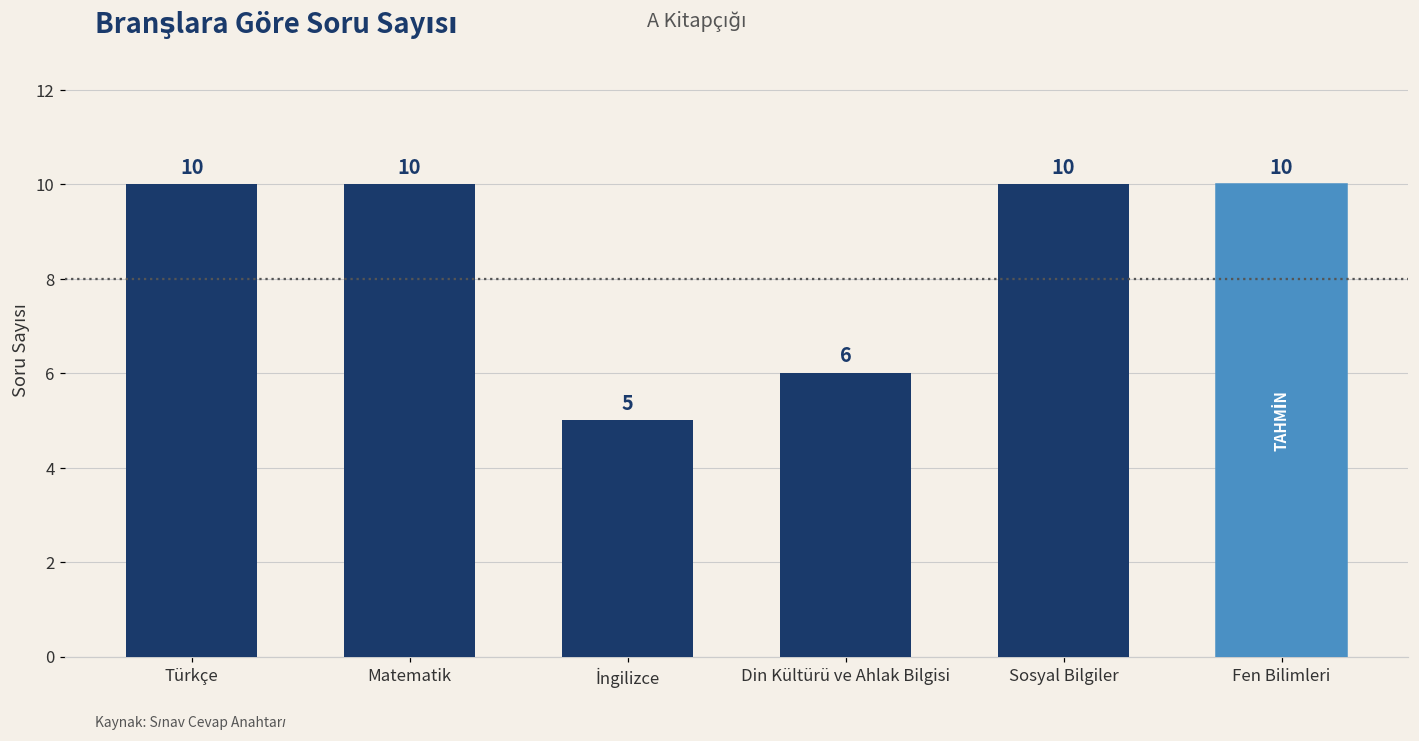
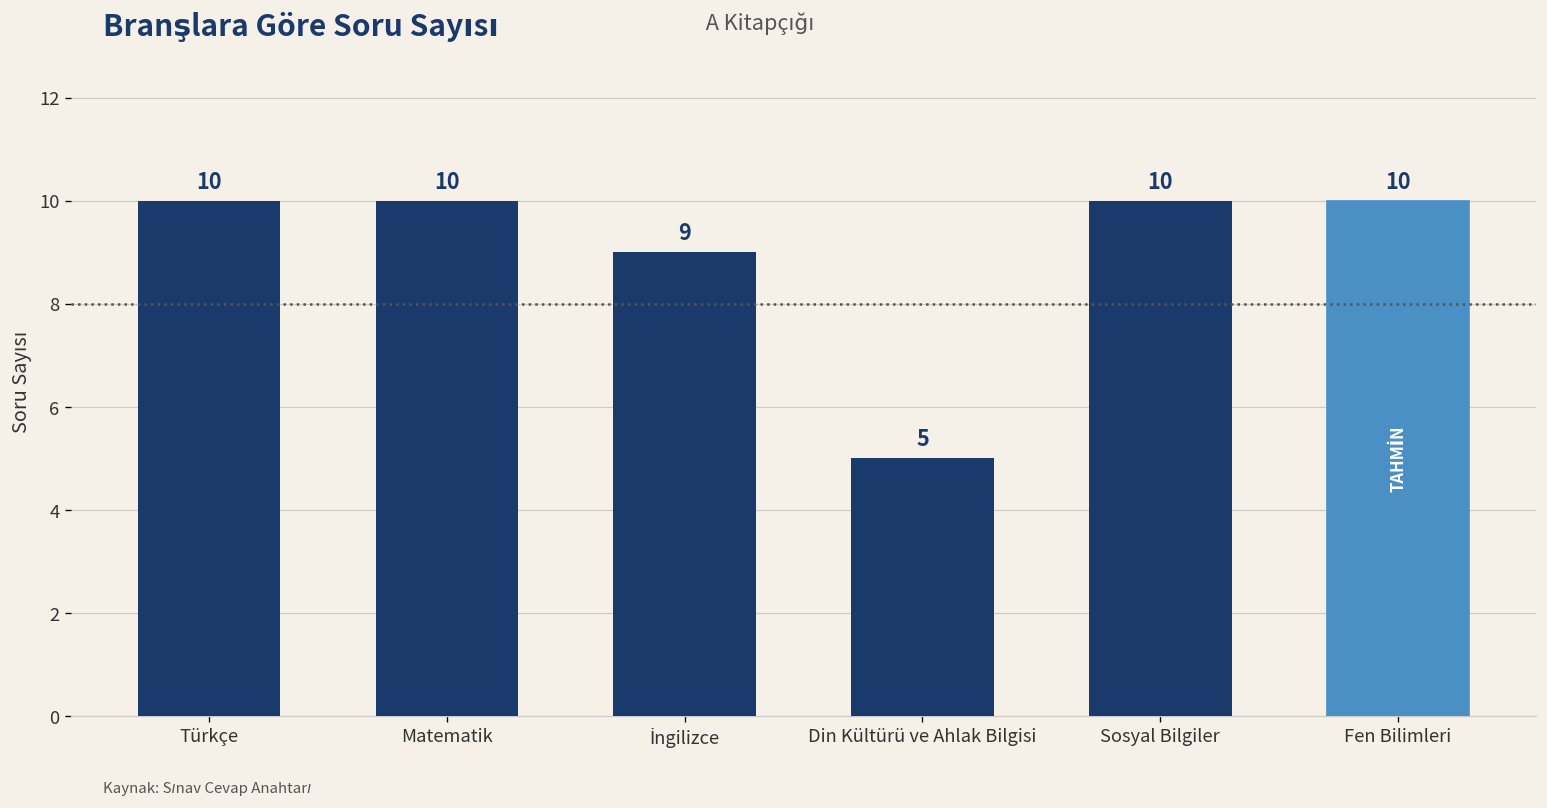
İngilizce: 5 -> 9
Din Kültürü ve Ahlak Bilgisi: 6 -> 5
